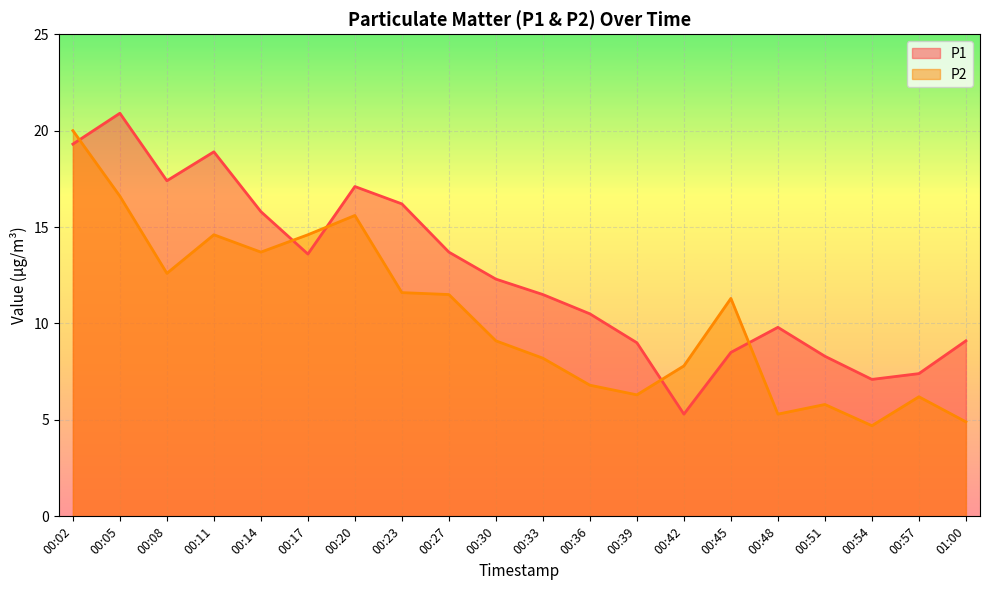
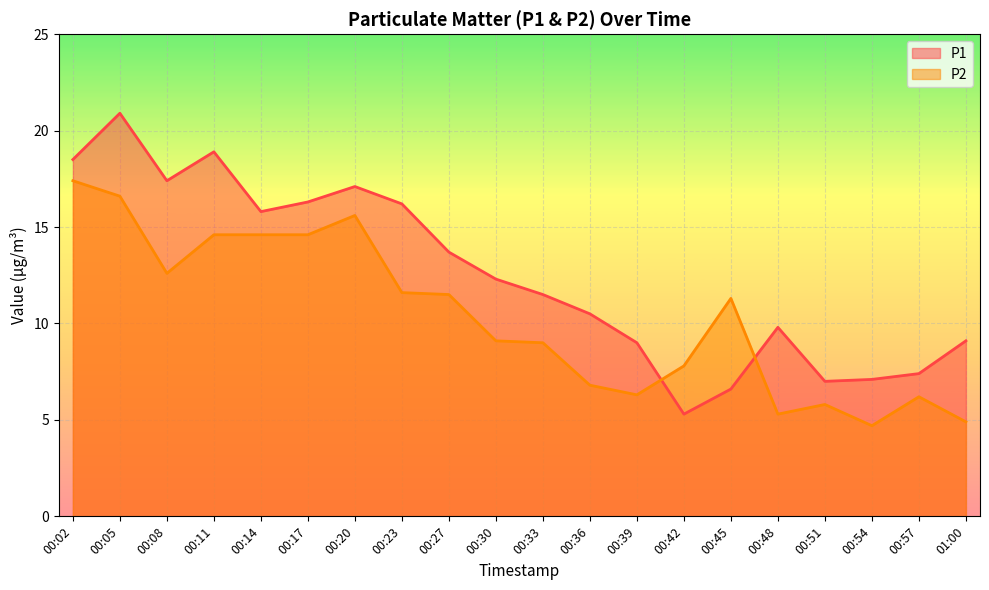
P1, 00:02: 19.3 -> 18.5
P2, 00:02: 20.0 -> 17.4
P2, 00:14: 13.7 -> 14.6
P1, 00:17: 13.6 -> 16.3
P2, 00:33: 8.2 -> 9.0
P1, 00:45: 8.5 -> 6.6
P1, 00:51: 8.3 -> 7.0
